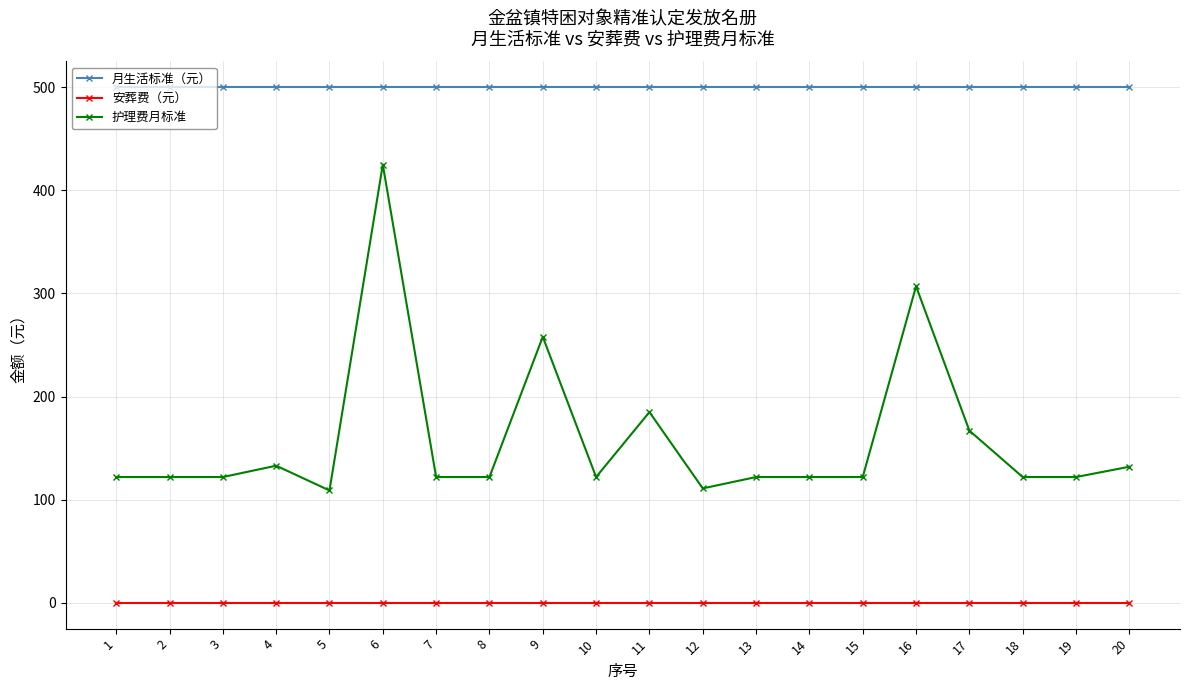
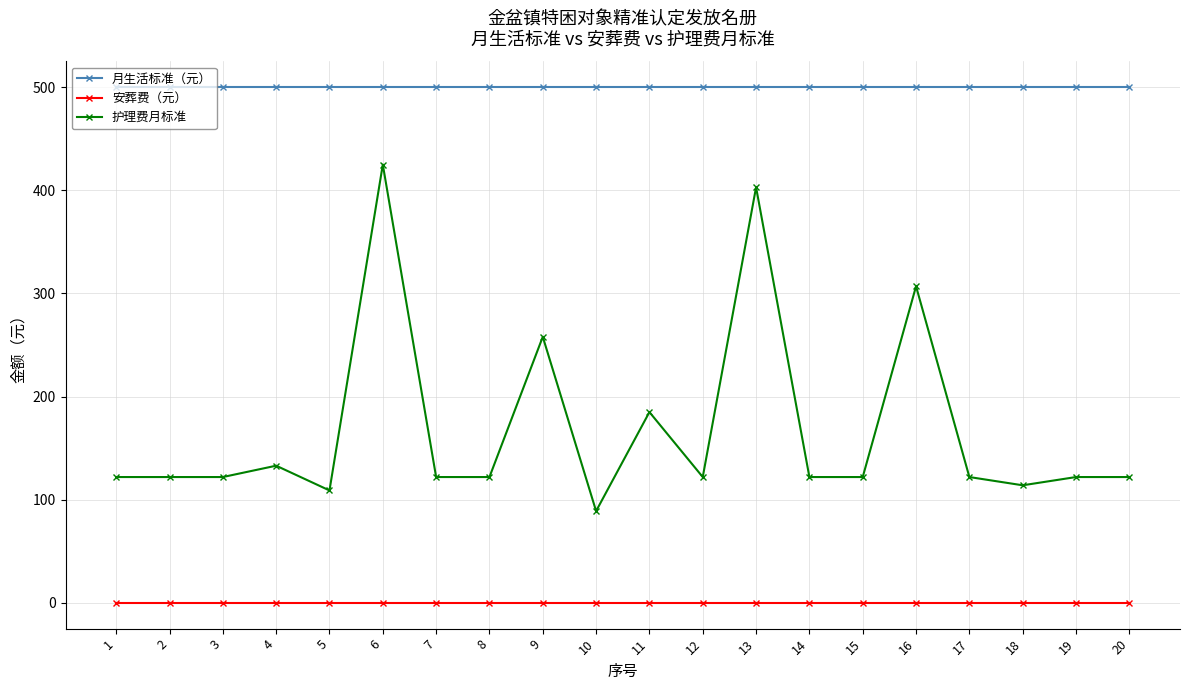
护理费月标准, 10: 122 -> 89
护理费月标准, 12: 111 -> 122
护理费月标准, 13: 122 -> 403
护理费月标准, 17: 167 -> 122
护理费月标准, 18: 122 -> 114
护理费月标准, 20: 132 -> 122
